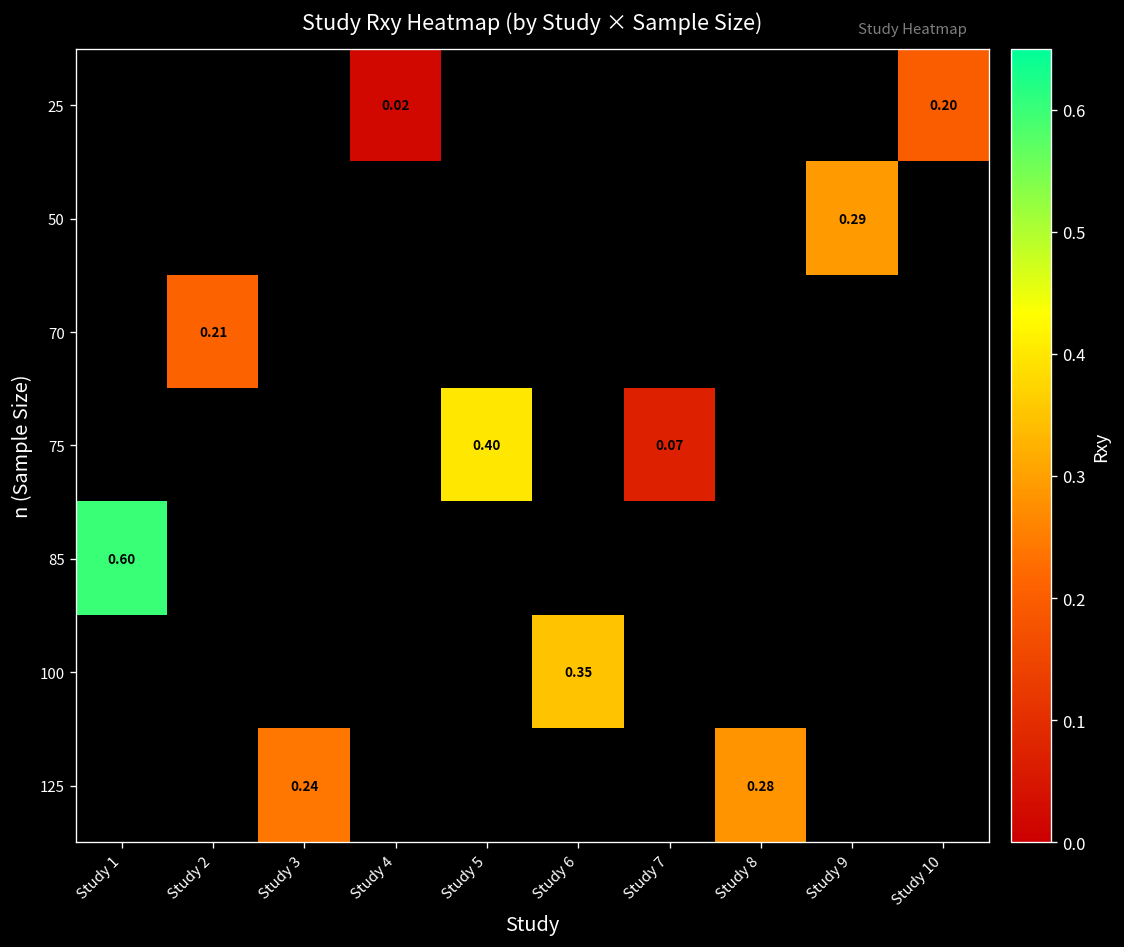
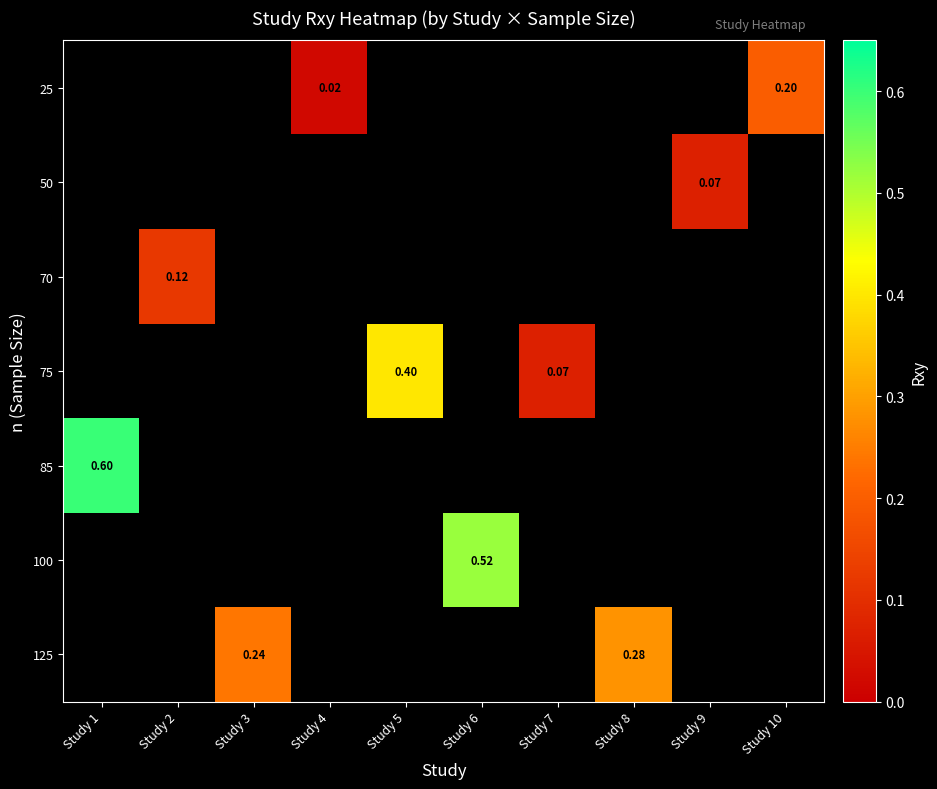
50, Study 9: 0.29 -> 0.07
70, Study 2: 0.21 -> 0.12
100, Study 6: 0.35 -> 0.52
